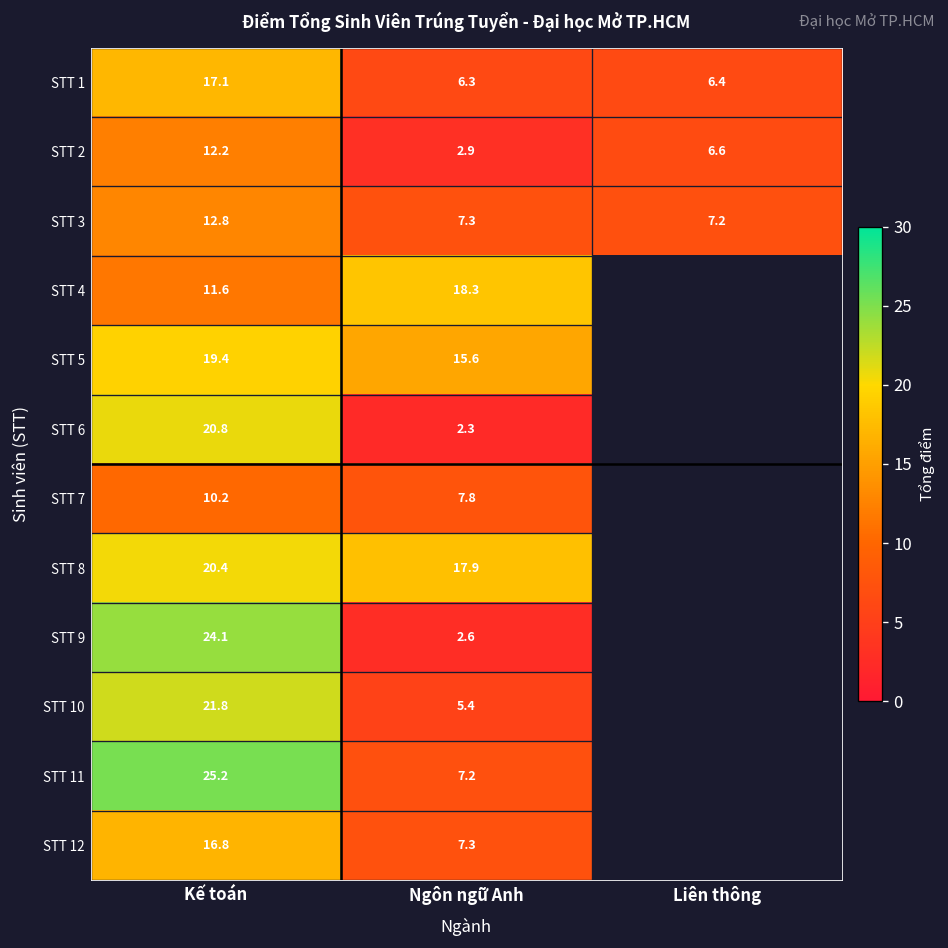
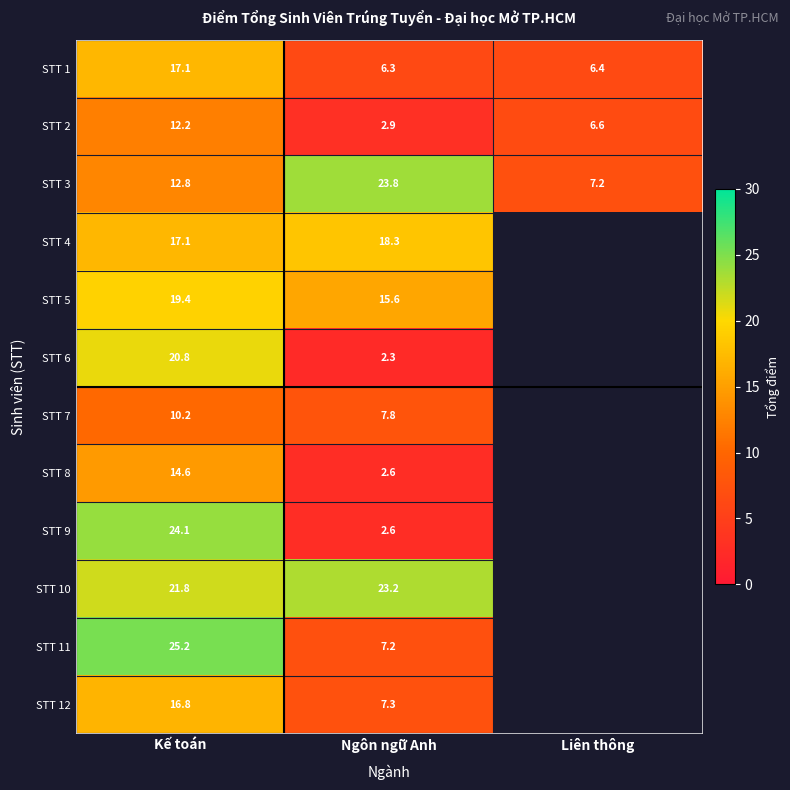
STT 3, Ngôn ngữ Anh: 7.3 -> 23.8
STT 4, Kế toán: 11.6 -> 17.1
STT 8, Kế toán: 20.4 -> 14.6
STT 8, Ngôn ngữ Anh: 17.9 -> 2.6
STT 10, Ngôn ngữ Anh: 5.4 -> 23.2
